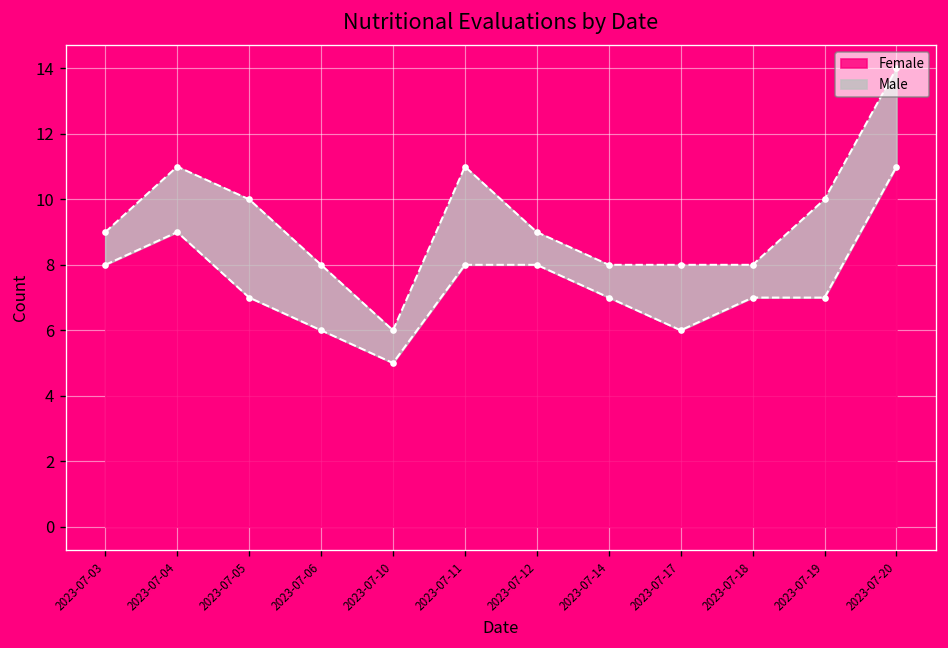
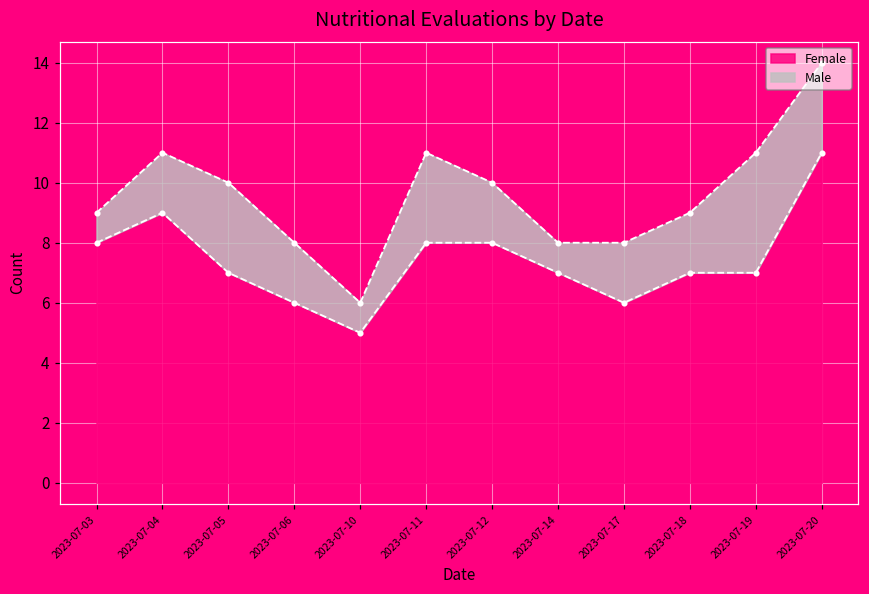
Male, 2023-07-12: 1 -> 2
Male, 2023-07-18: 1 -> 2
Male, 2023-07-19: 3 -> 4
